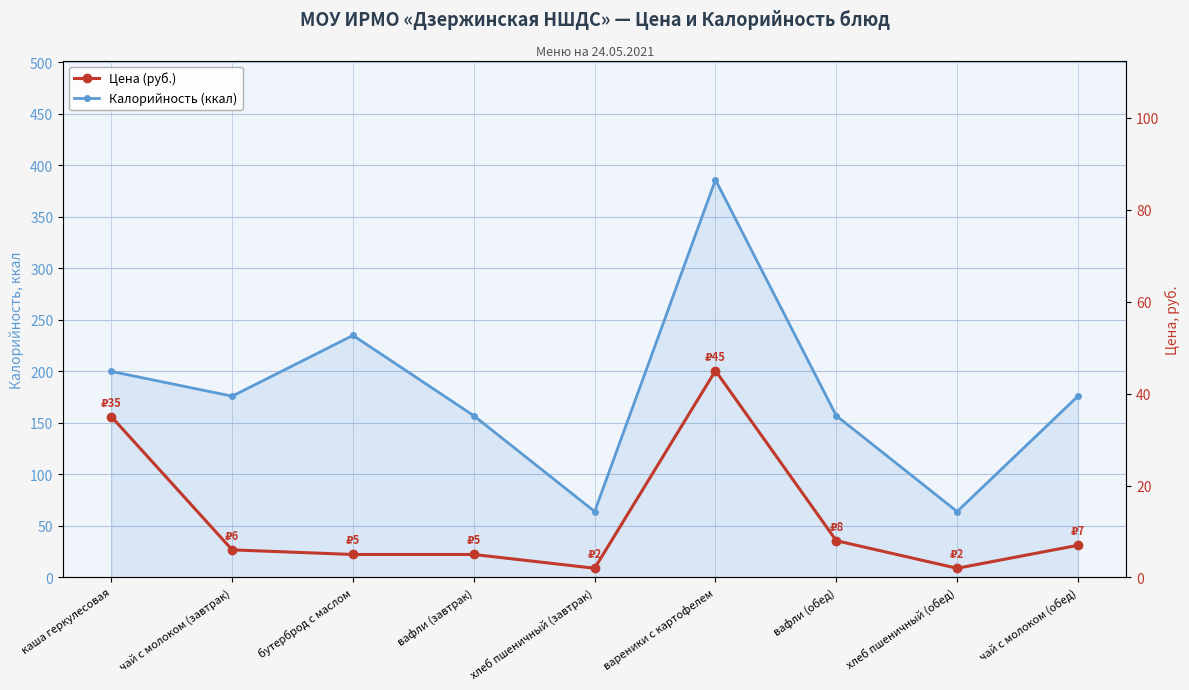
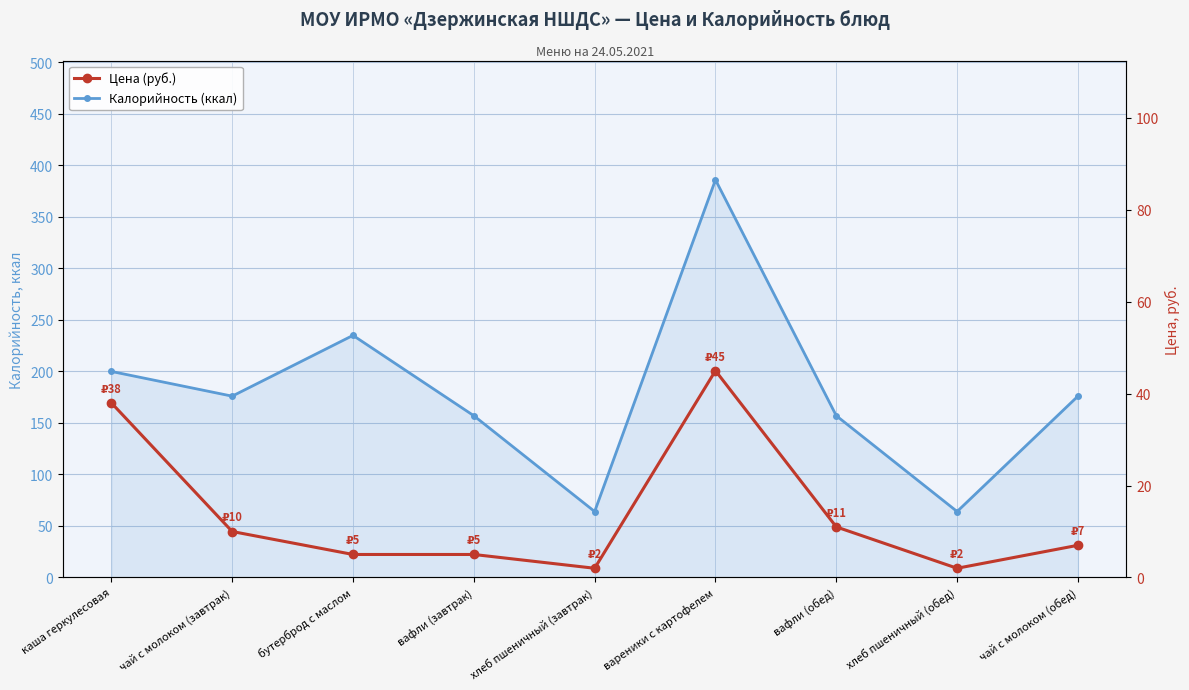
Цена (руб.), каша геркулесовая: 35 -> 38
Цена (руб.), чай с молоком (завтрак): 6 -> 10
Цена (руб.), вафли (обед): 8 -> 11
